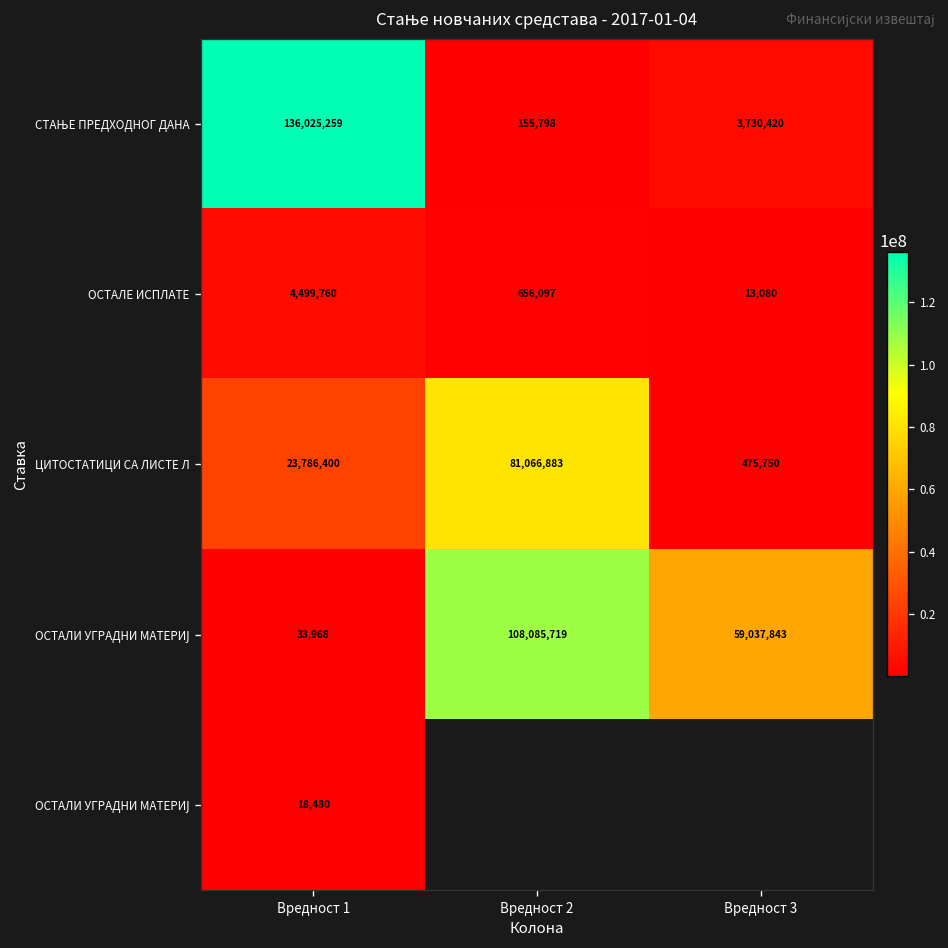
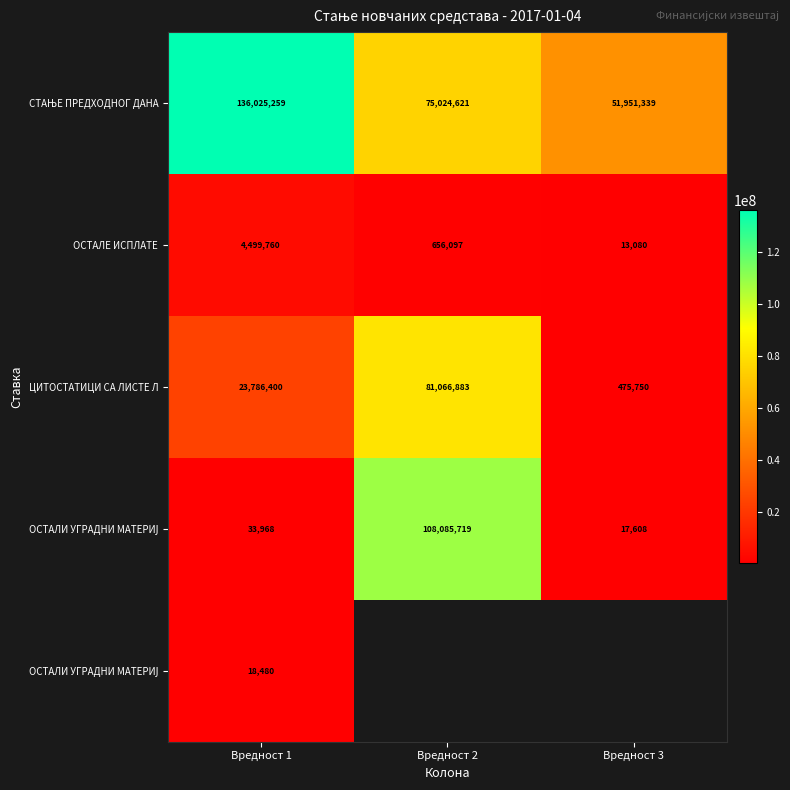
СТАЊЕ ПРЕДХОДНОГ ДАНА, Вредност 2: 155,798 -> 75,024,621
СТАЊЕ ПРЕДХОДНОГ ДАНА, Вредност 3: 3,730,420 -> 51,951,339
ОСТАЛИ УГРАДНИ МАТЕРИЈ, Вредност 3: 59,037,843 -> 17,608
